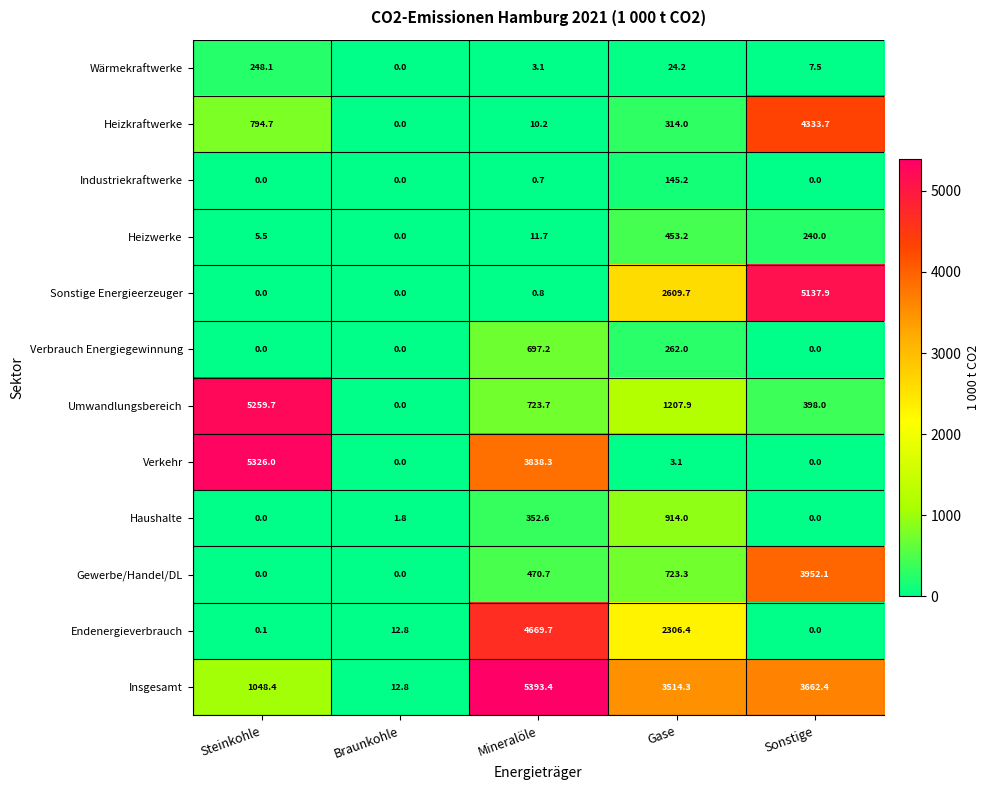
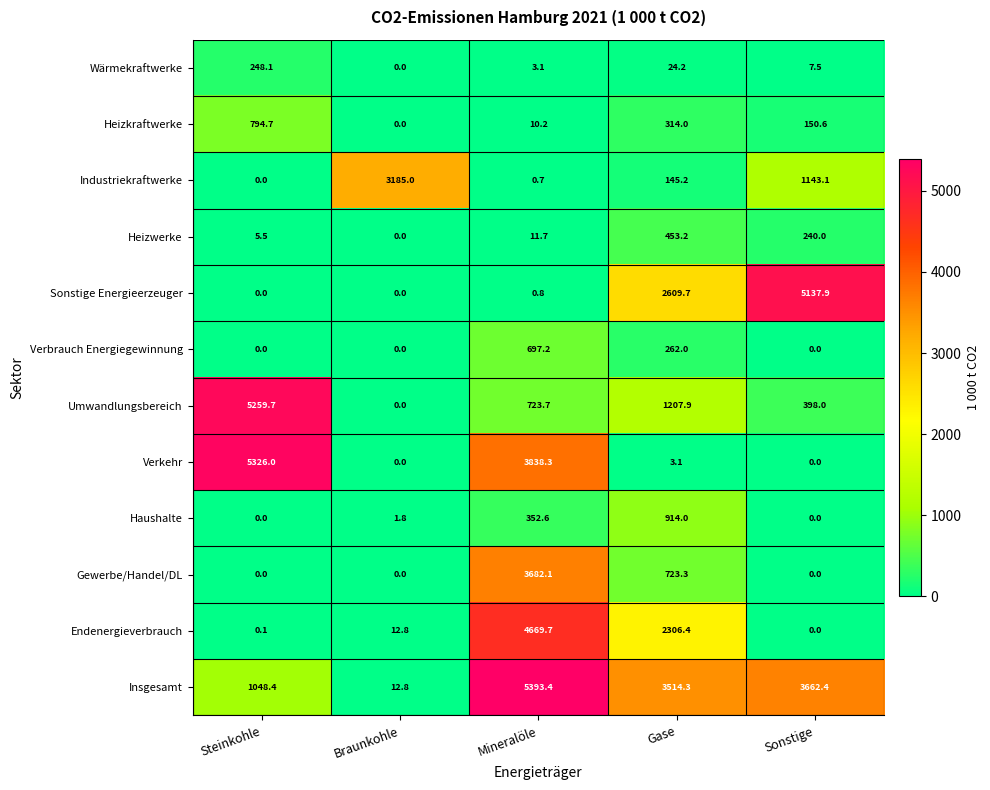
Heizkraftwerke, Sonstige: 4333.7 -> 150.6
Industriekraftwerke, Braunkohle: 0.0 -> 3185.0
Industriekraftwerke, Sonstige: 0.0 -> 1143.1
Gewerbe/Handel/DL, Mineralöle: 470.7 -> 3682.1
Gewerbe/Handel/DL, Sonstige: 3952.1 -> 0.0
